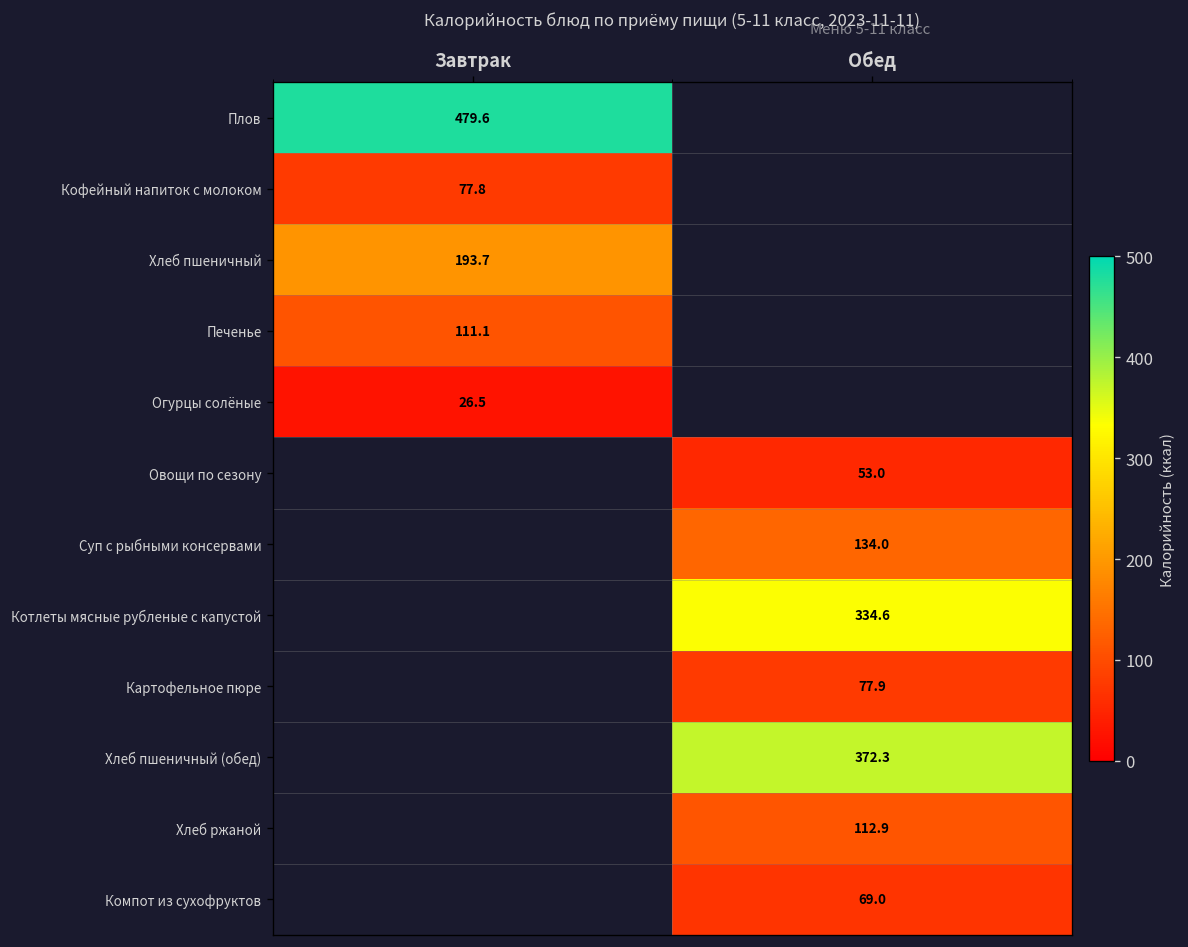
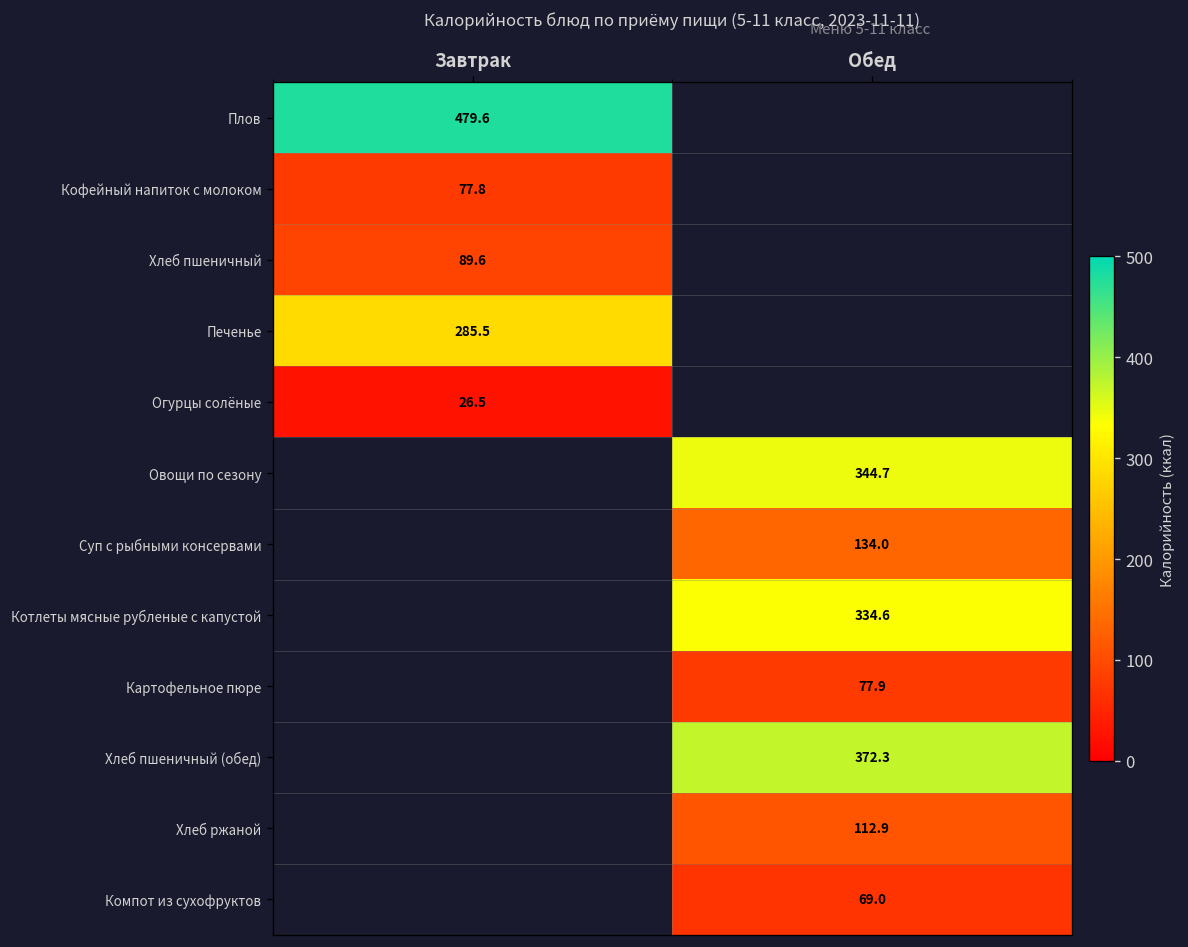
Хлеб пшеничный, Завтрак: 193.7 -> 89.6
Печенье, Завтрак: 111.1 -> 285.5
Овощи по сезону, Обед: 53.0 -> 344.7
